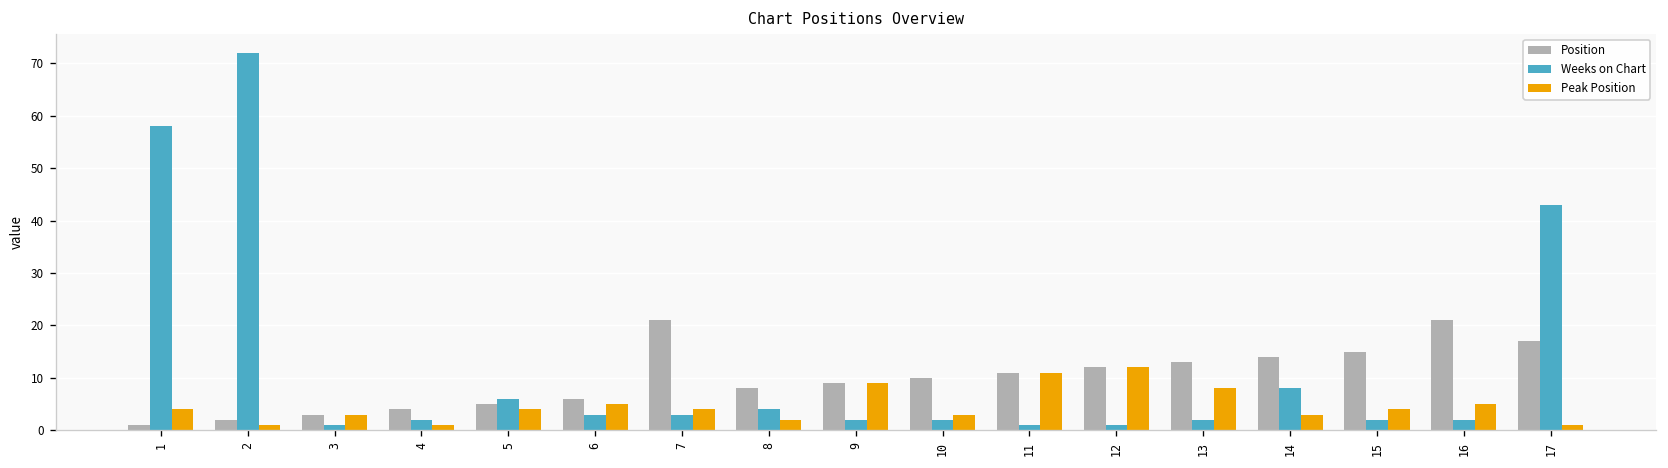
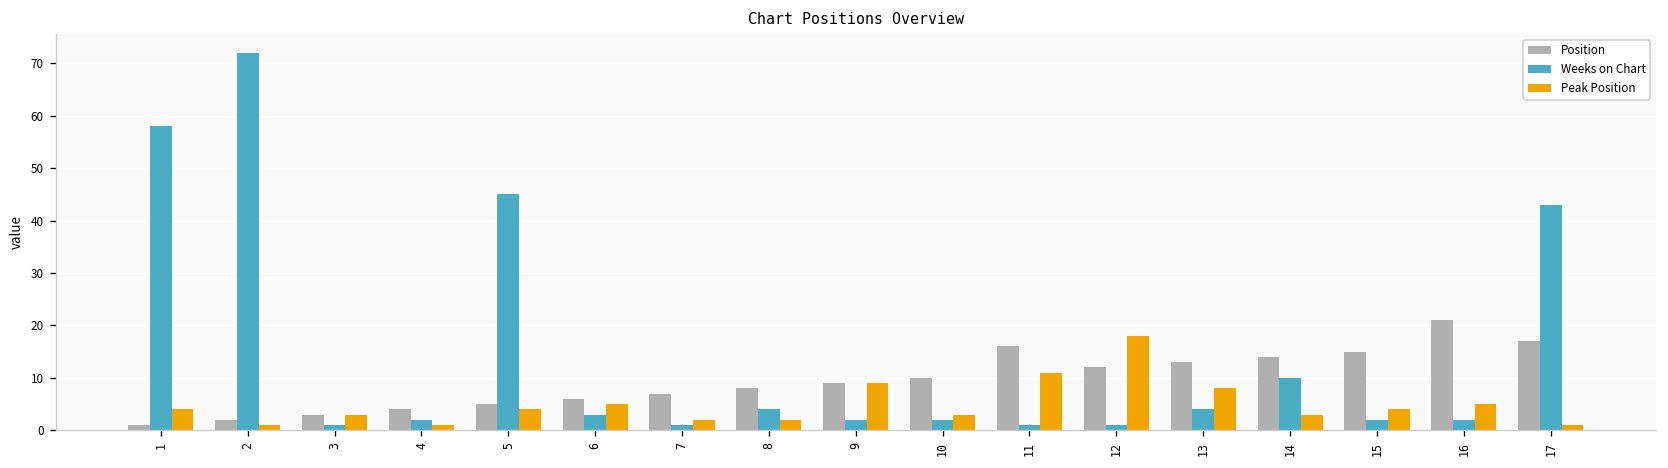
Weeks on Chart, 5: 6 -> 45
Position, 7: 21 -> 7
Weeks on Chart, 7: 3 -> 1
Peak Position, 7: 4 -> 2
Position, 11: 11 -> 16
Peak Position, 12: 12 -> 18
Weeks on Chart, 13: 2 -> 4
Weeks on Chart, 14: 8 -> 10
